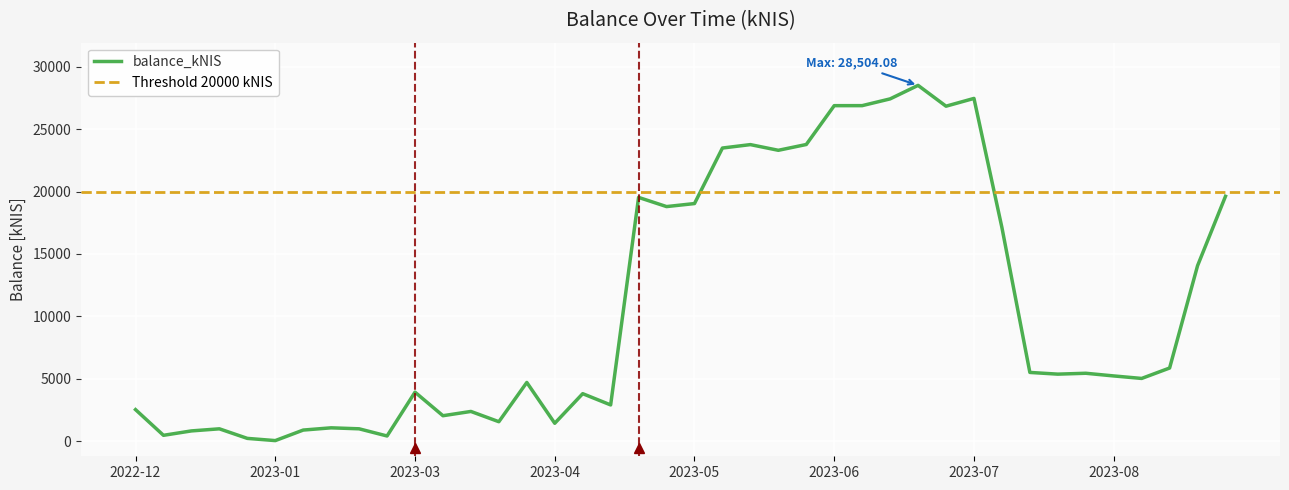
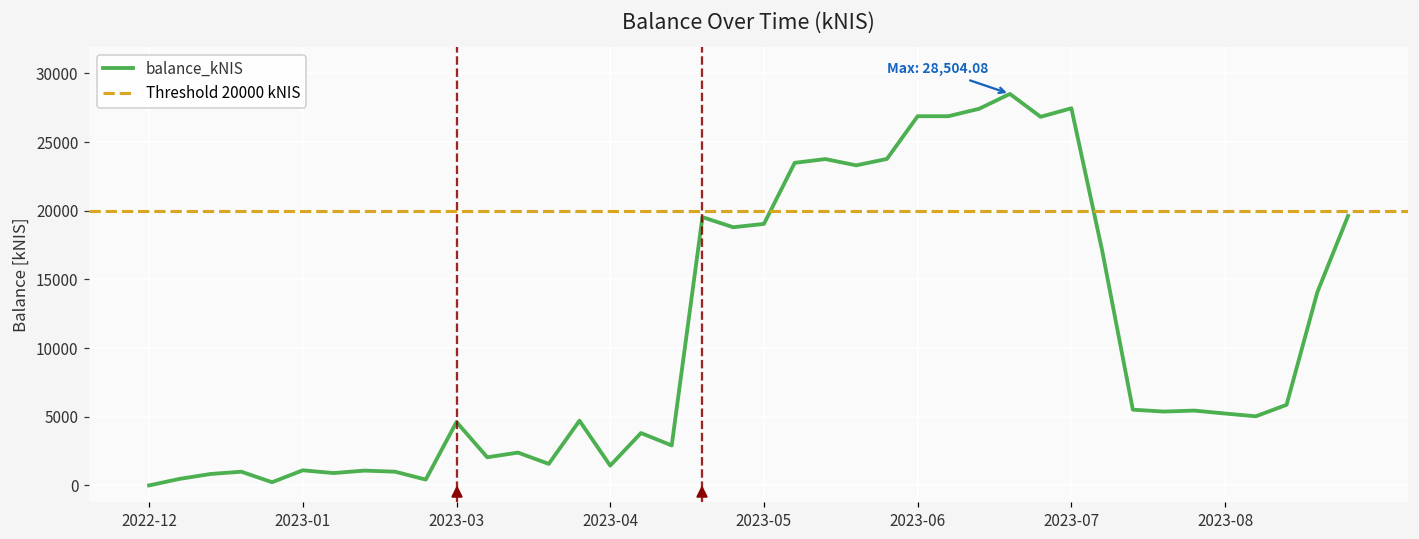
balance_kNIS, 2022-12: 2500 -> 0
balance_kNIS, 2023-01: 100 -> 1100
balance_kNIS, 2023-03: 3900 -> 4600
